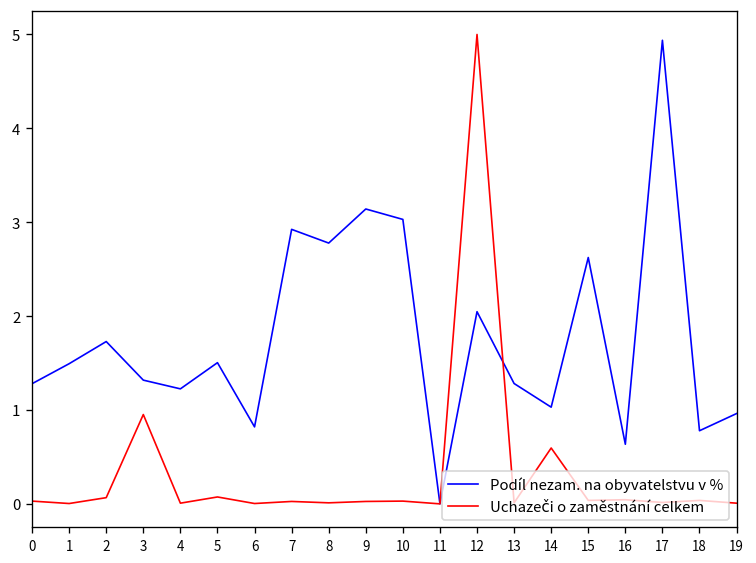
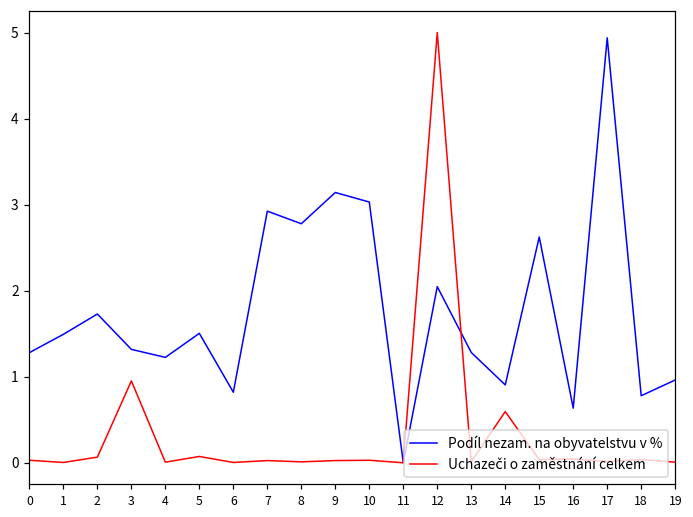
Podíl nezam. na obyvatelstvu v %, 14: 1.0 -> 0.9
